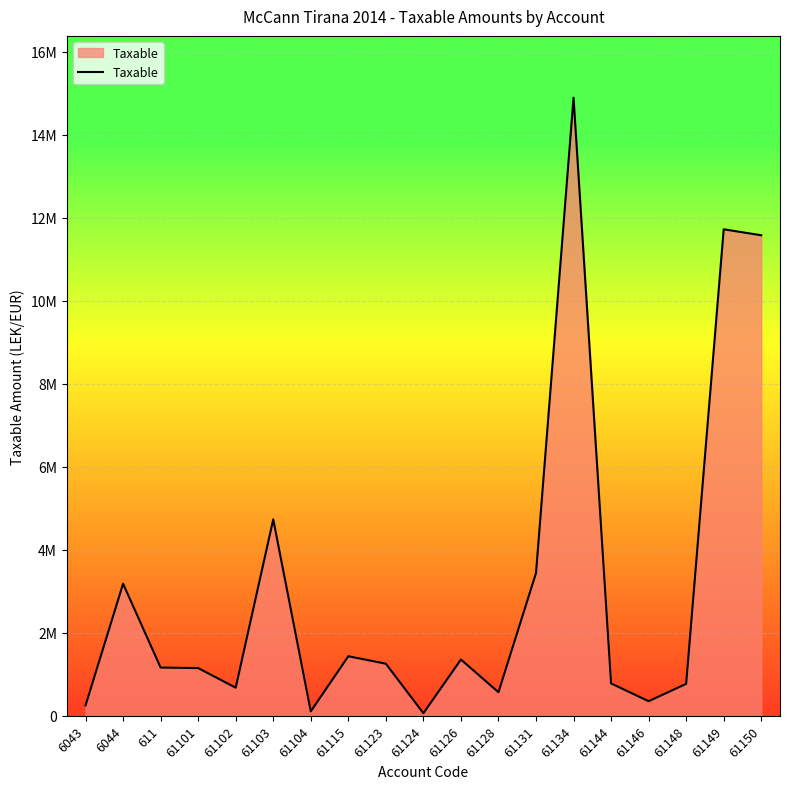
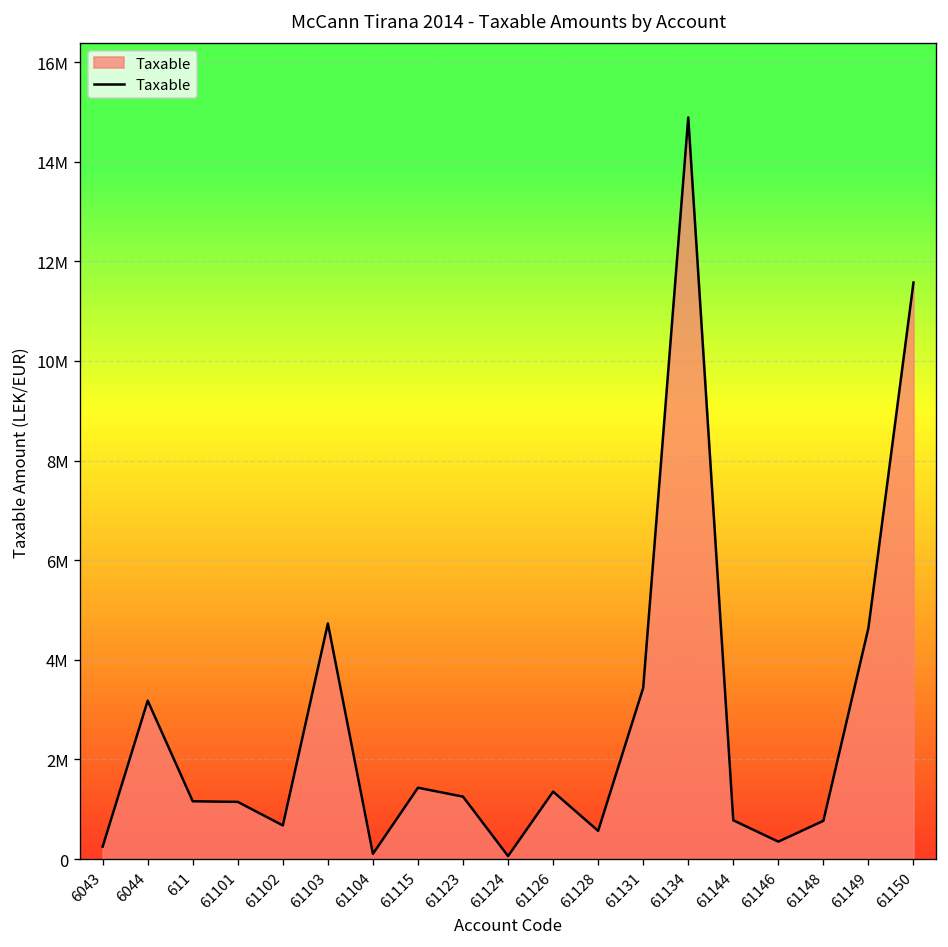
61149: 11700000 -> 4600000
